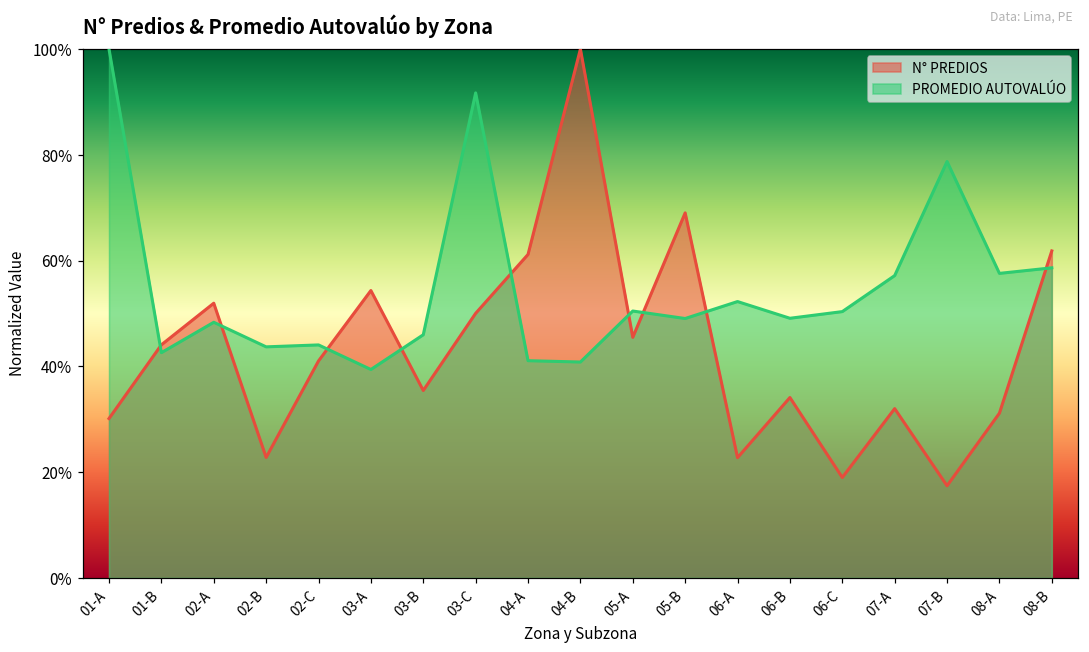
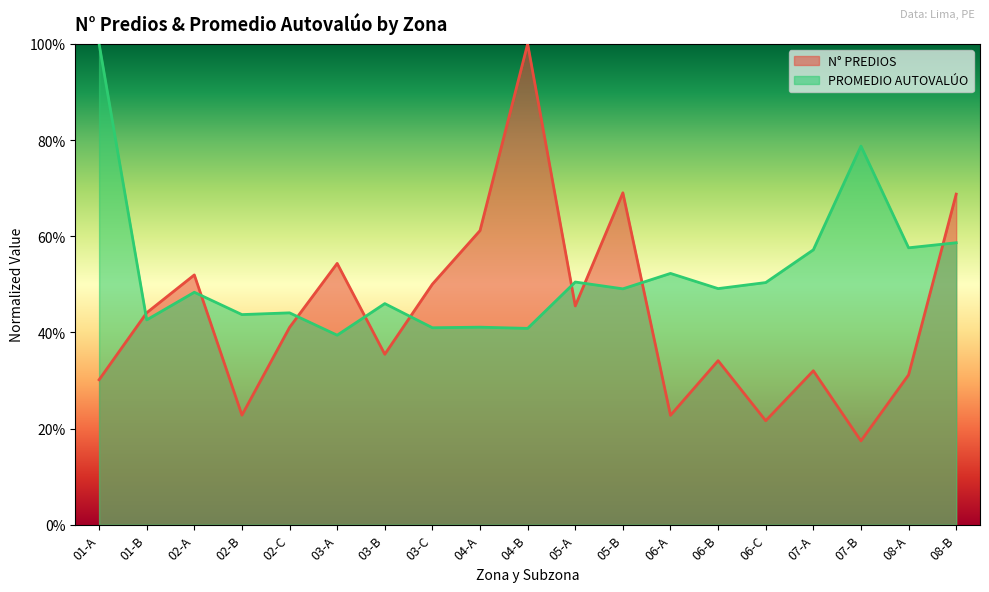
PROMEDIO AUTOVALÚO, 03-C: 92% -> 41%
N° PREDIOS, 06-C: 19% -> 22%
N° PREDIOS, 08-B: 62% -> 69%
